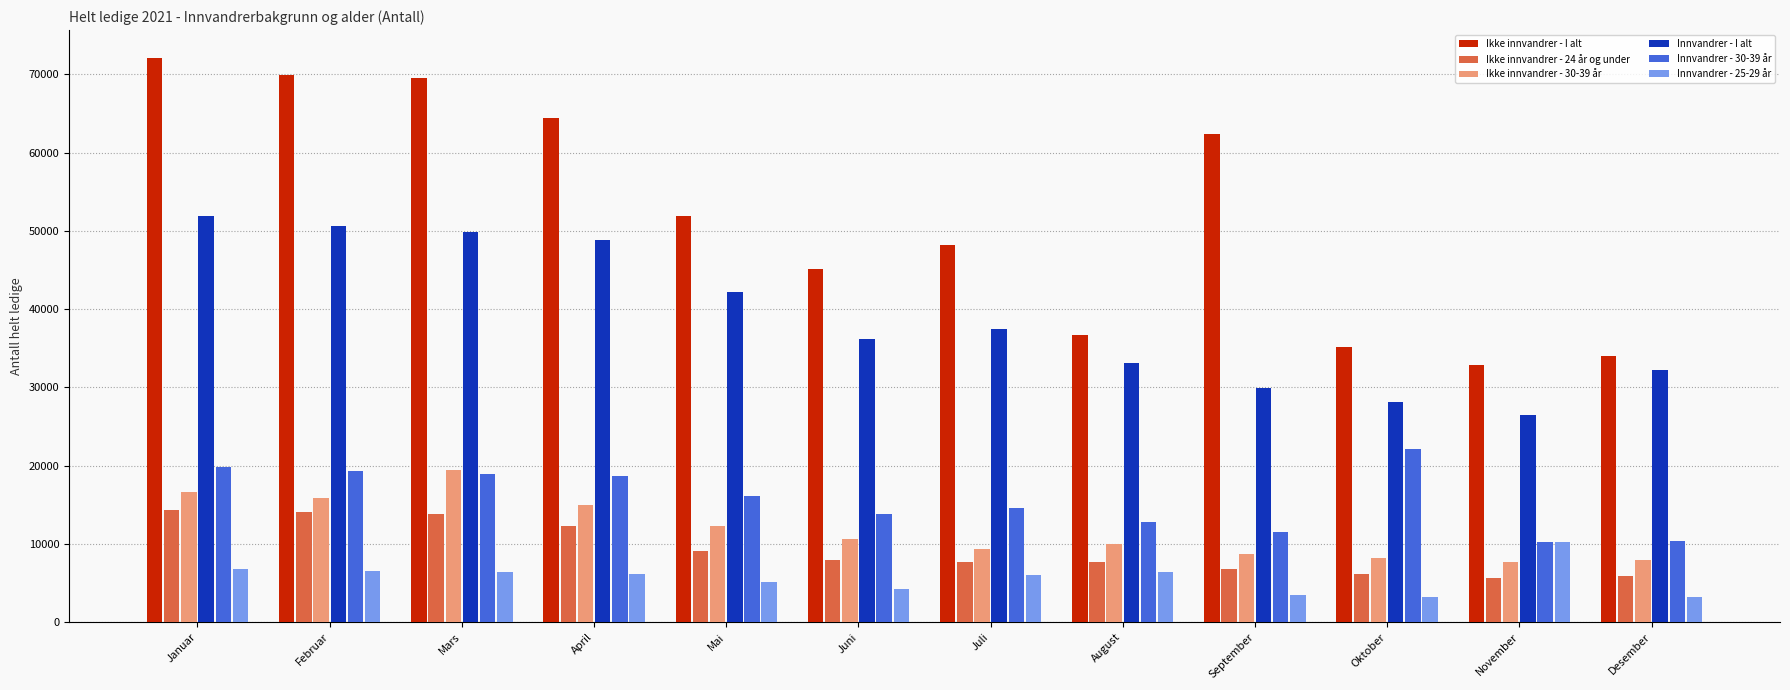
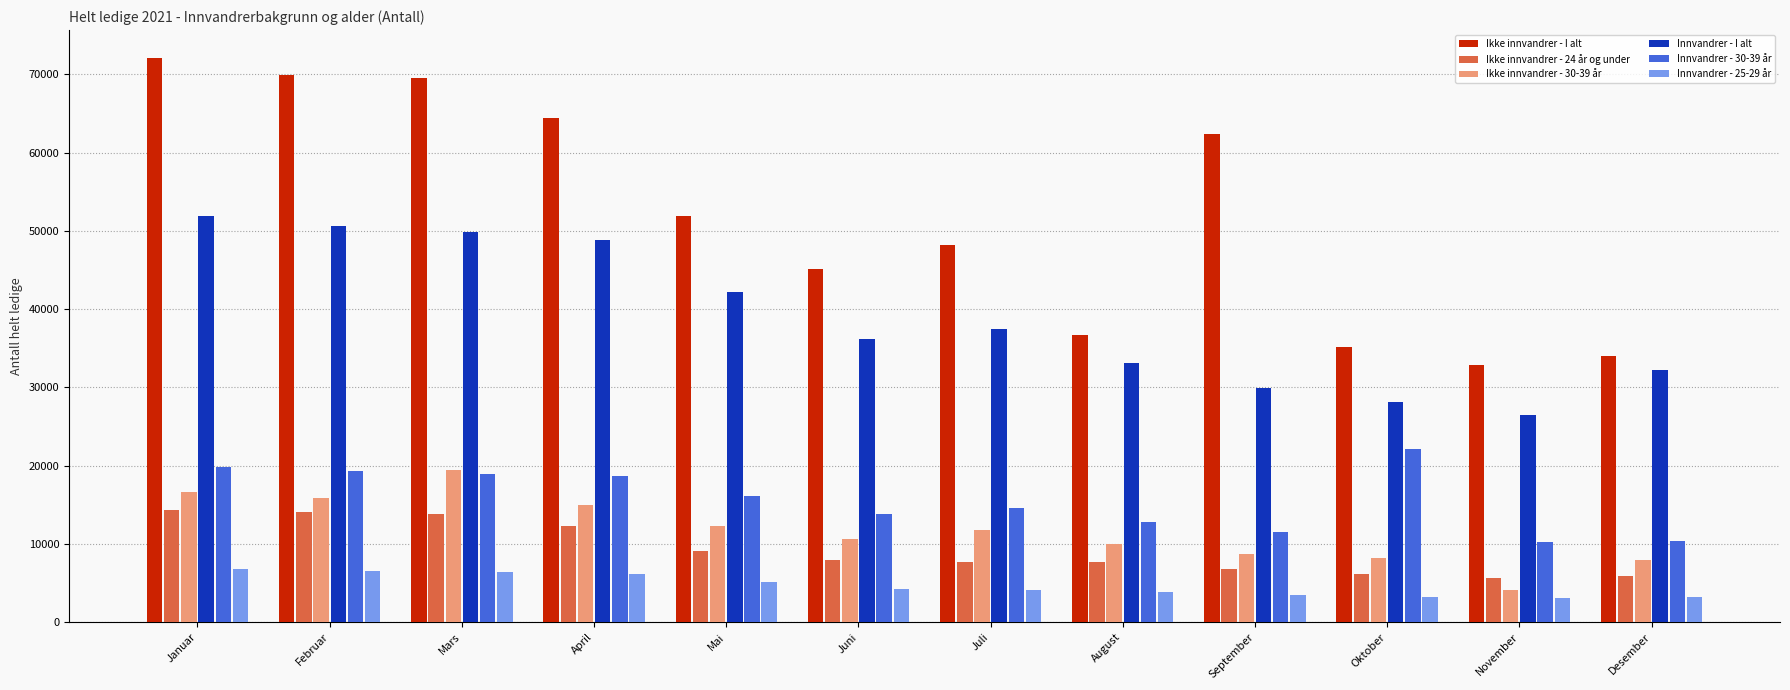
Ikke innvandrer - 30-39 år, Juli: 9000 -> 12000
Innvandrer - 25-29 år, Juli: 6000 -> 4000
Innvandrer - 25-29 år, August: 6000 -> 4000
Ikke innvandrer - 30-39 år, November: 8000 -> 4000
Innvandrer - 25-29 år, November: 10000 -> 3000
